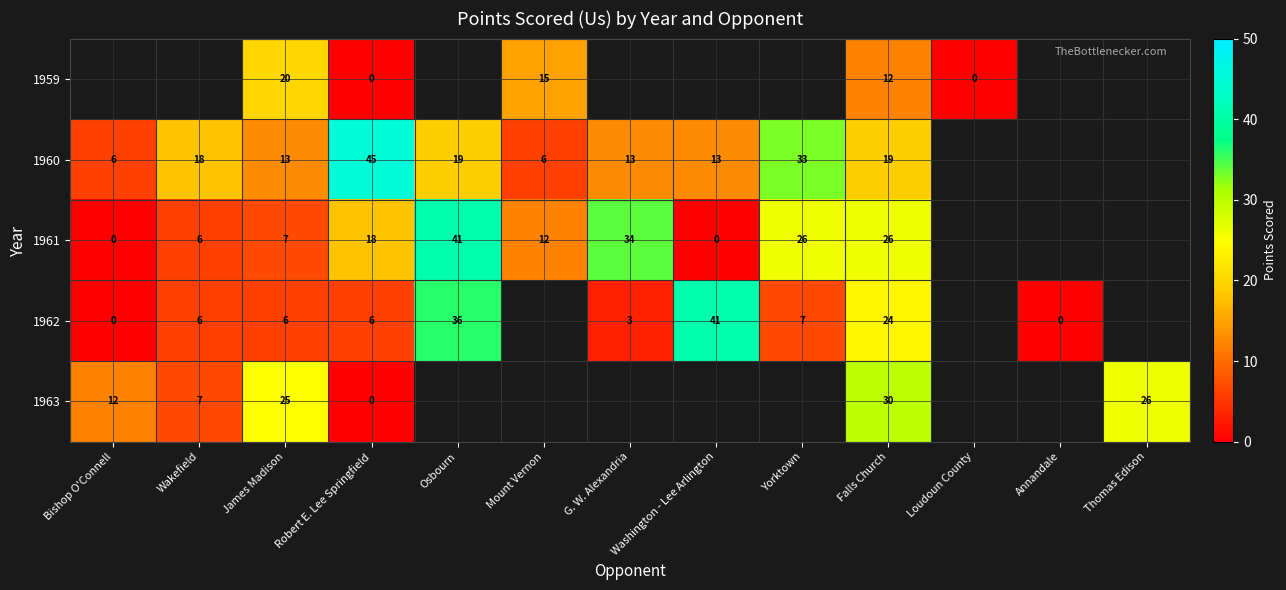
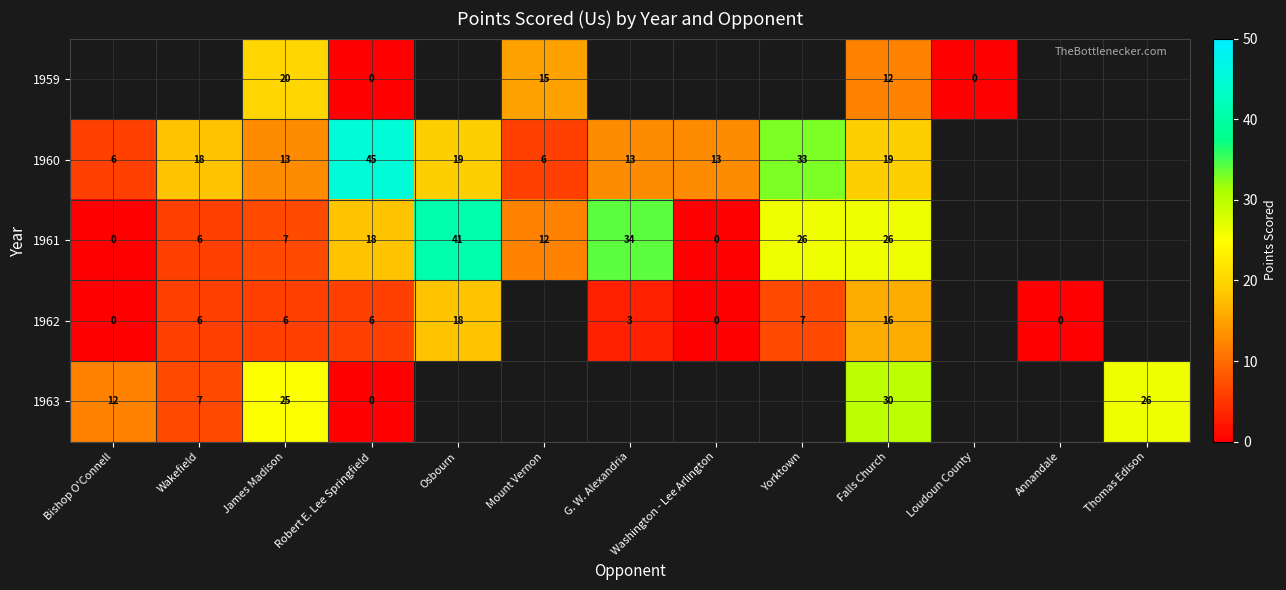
1962, Osbourn: 36 -> 18
1962, Washington - Lee Arlington: 41 -> 0
1962, Falls Church: 24 -> 16
